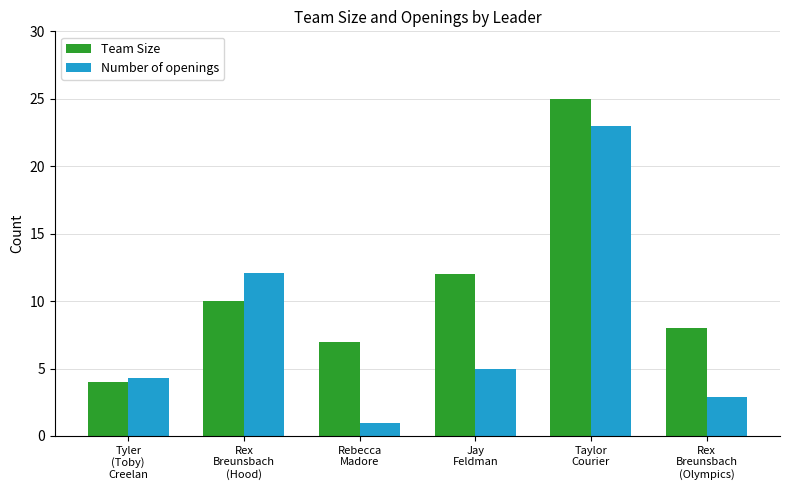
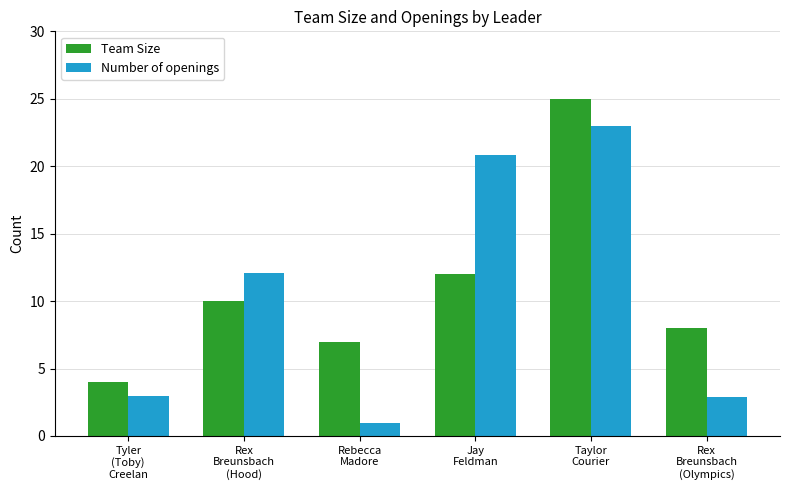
Number of openings, Tyler (Toby) Creelan: 4.3 -> 3.0
Number of openings, Jay Feldman: 5.0 -> 20.8
